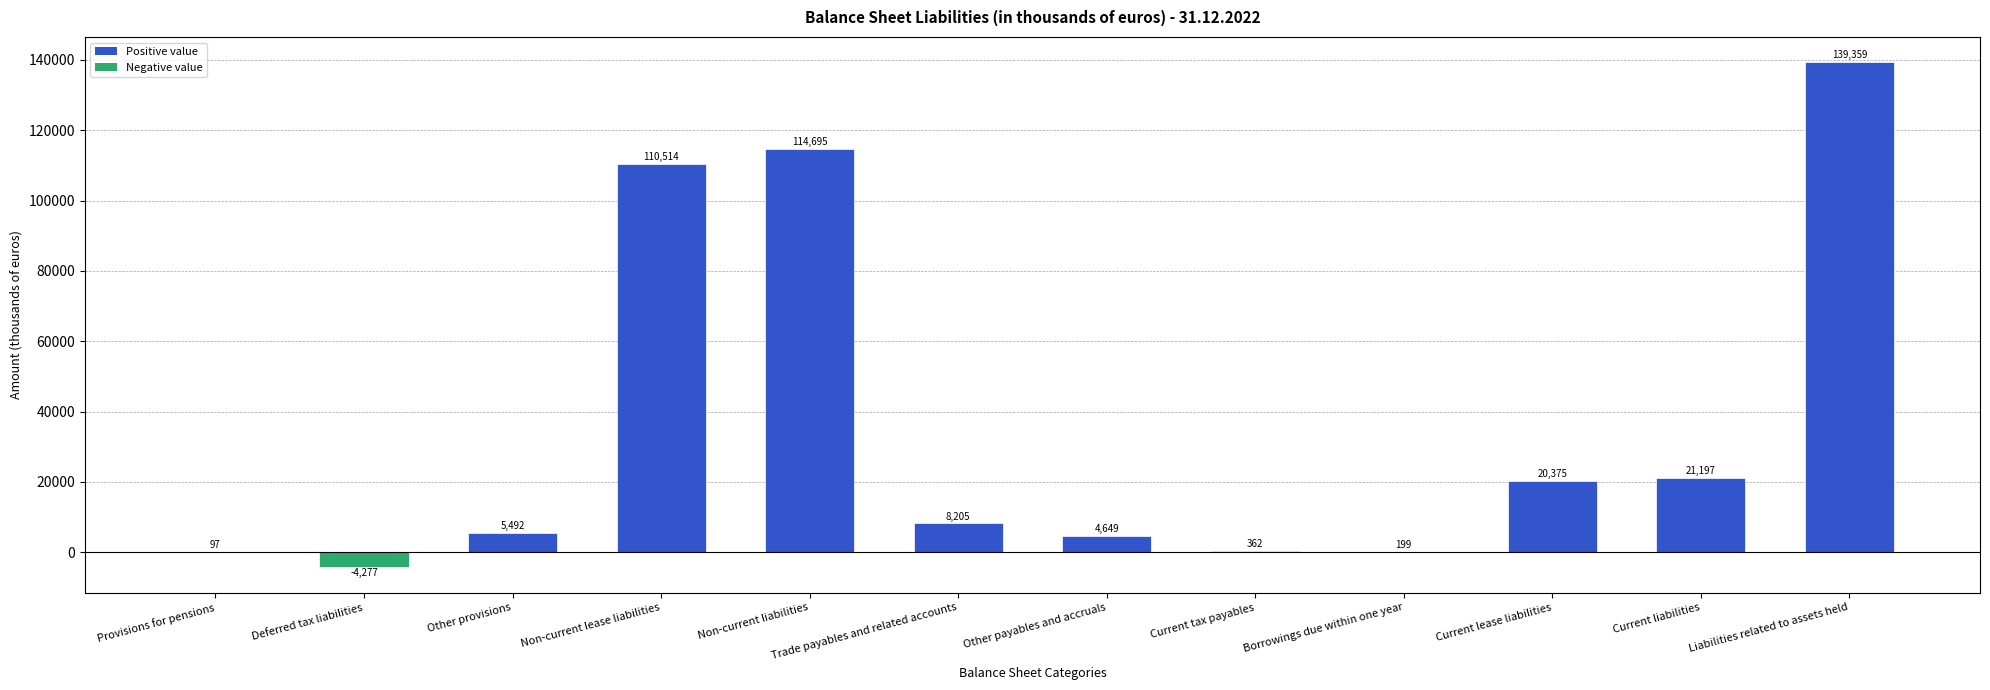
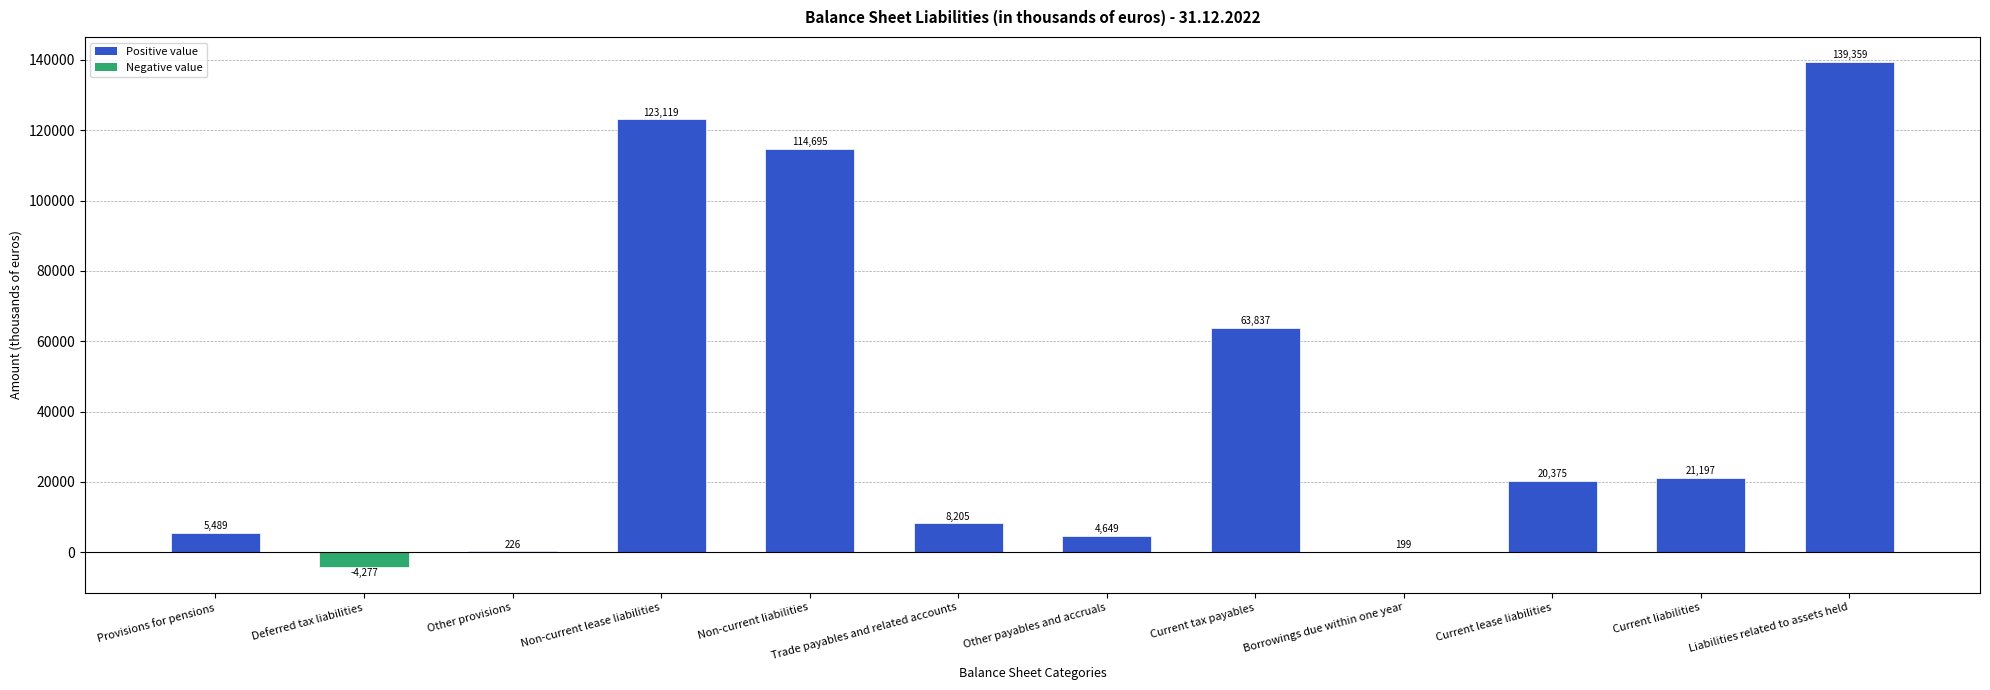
Provisions for pensions: 97 -> 5,489
Other provisions: 5,492 -> 226
Non-current lease liabilities: 110,514 -> 123,119
Current tax payables: 362 -> 63,837
